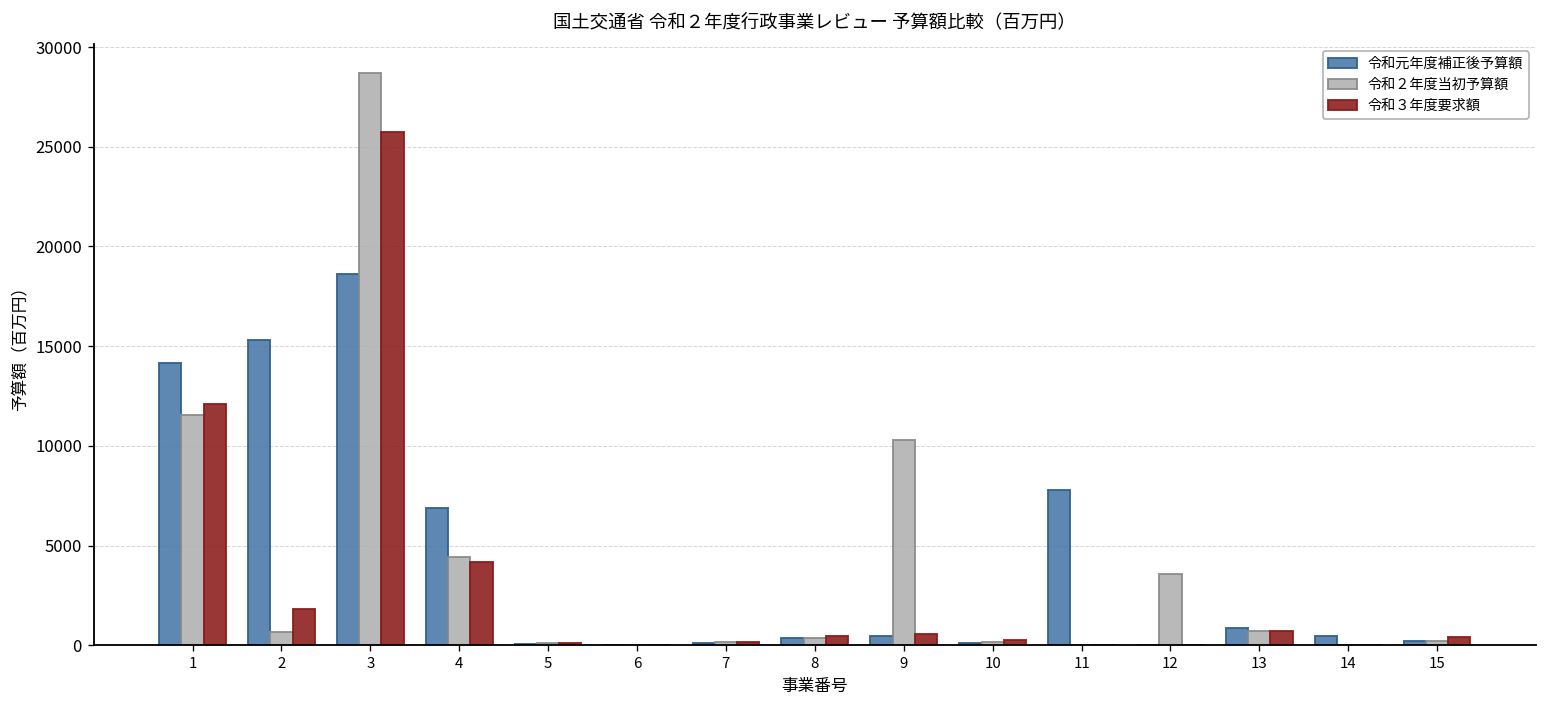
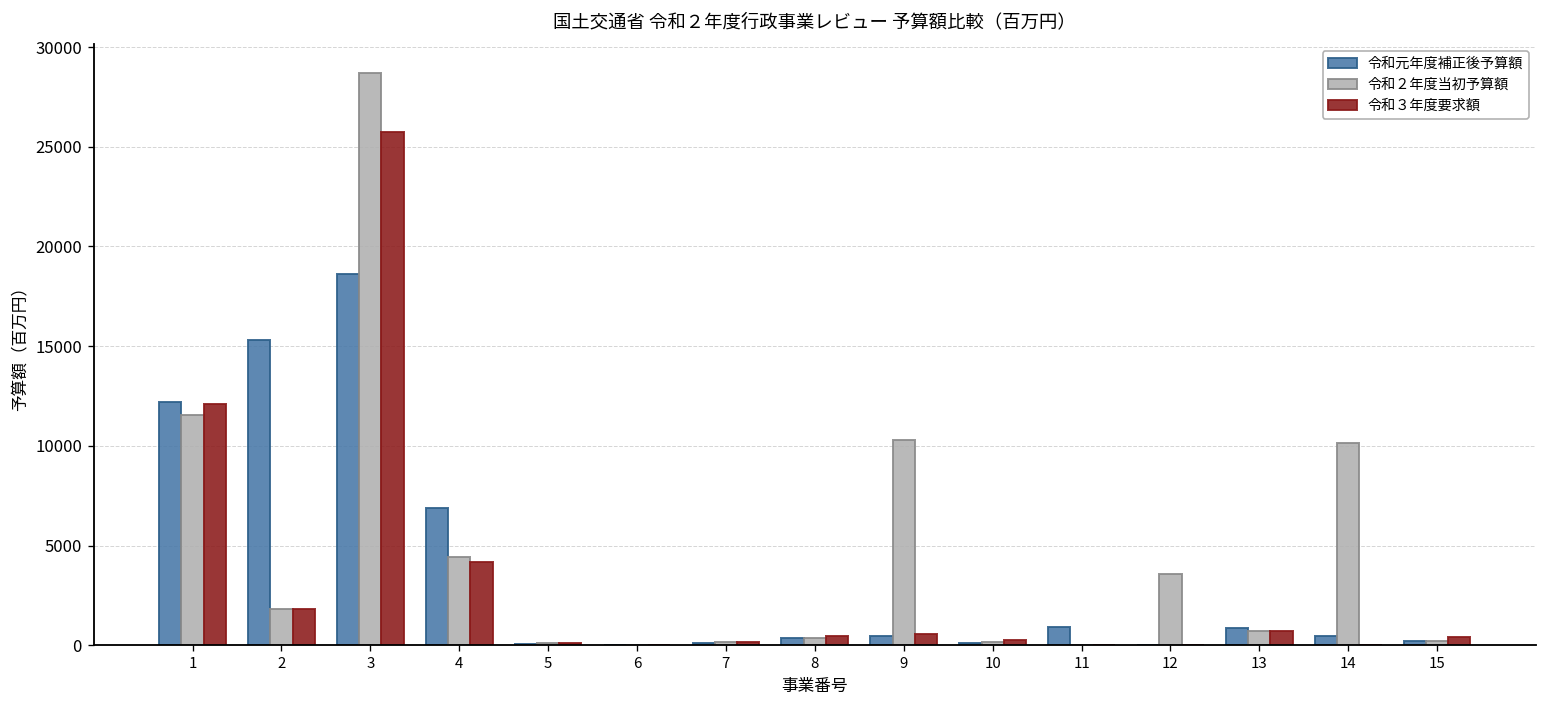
令和元年度補正後予算額, 1: 14200 -> 12200
令和２年度当初予算額, 2: 600 -> 1800
令和元年度補正後予算額, 11: 7800 -> 900
令和２年度当初予算額, 14: 0 -> 10100
